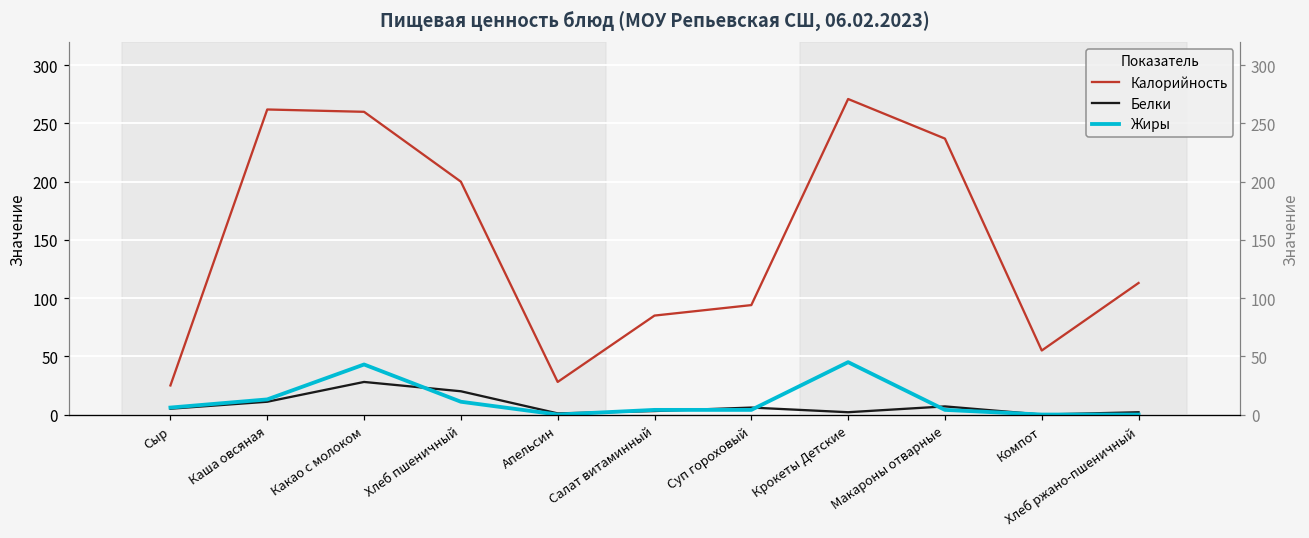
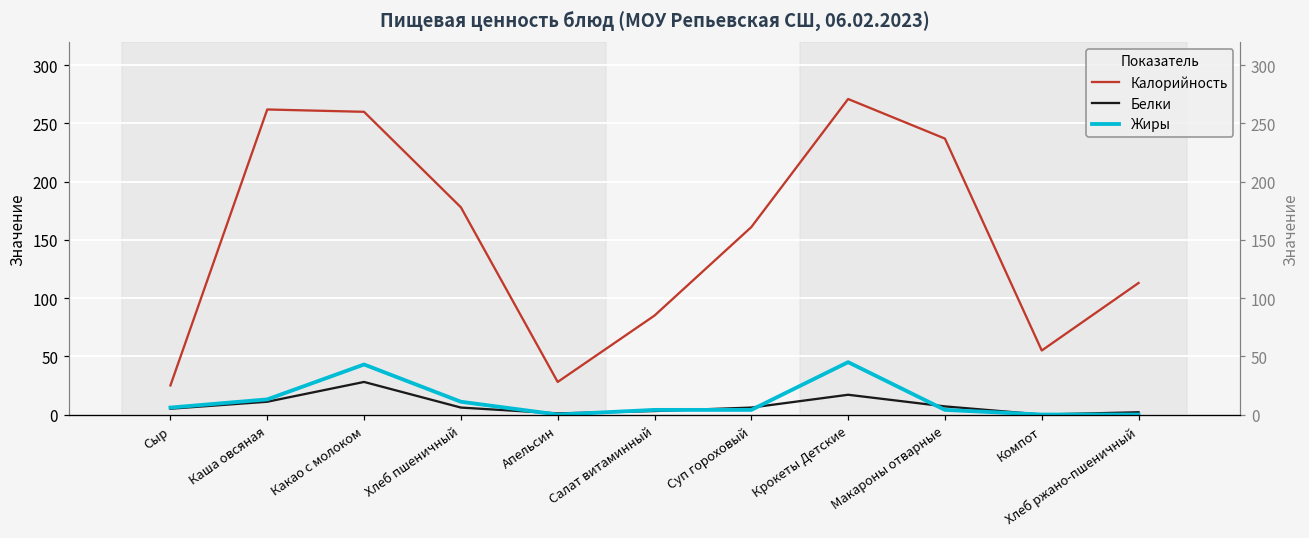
Калорийность, Хлеб пшеничный: 200 -> 178
Белки, Хлеб пшеничный: 20 -> 6
Калорийность, Суп гороховый: 94 -> 161
Белки, Крокеты Детские: 2 -> 17
